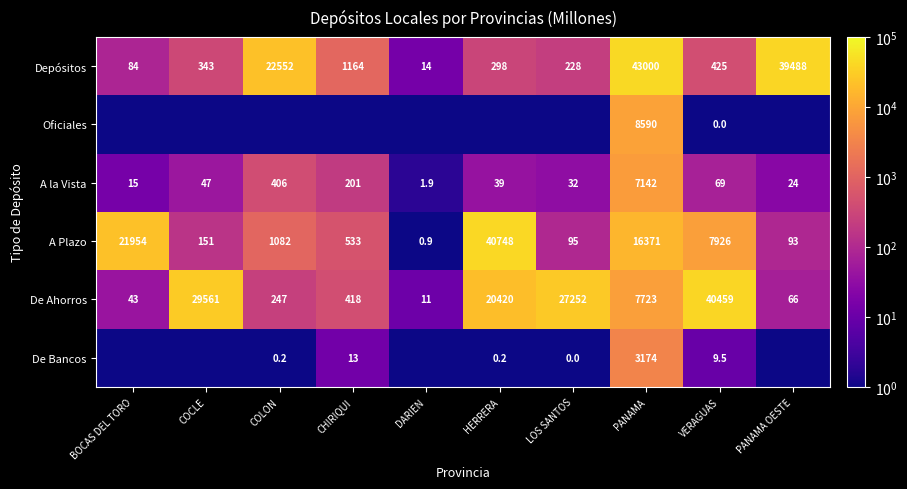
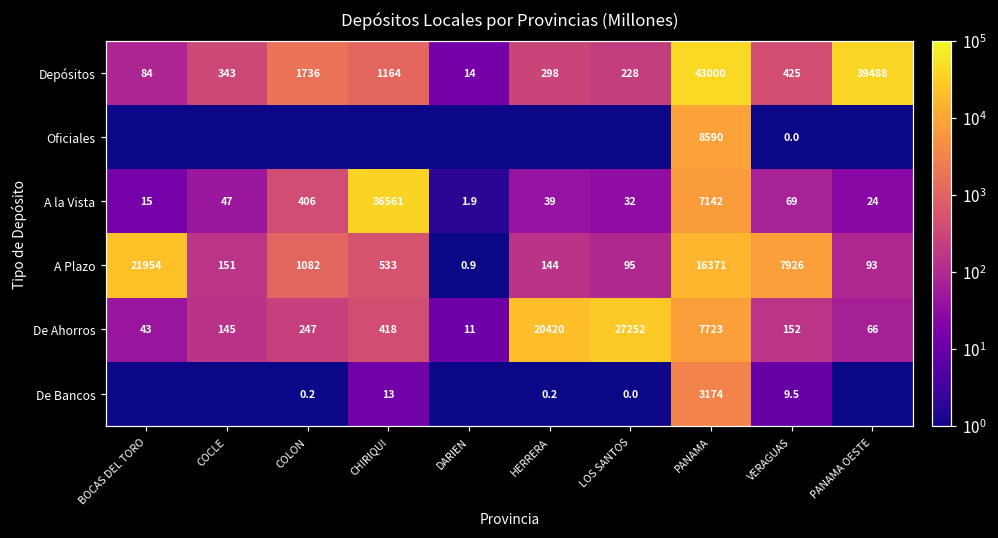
Depósitos, COLON: 22552 -> 1736
A la Vista, CHIRIQUI: 201 -> 36561
A Plazo, HERRERA: 40748 -> 144
De Ahorros, COCLE: 29561 -> 145
De Ahorros, VERAGUAS: 40459 -> 152
